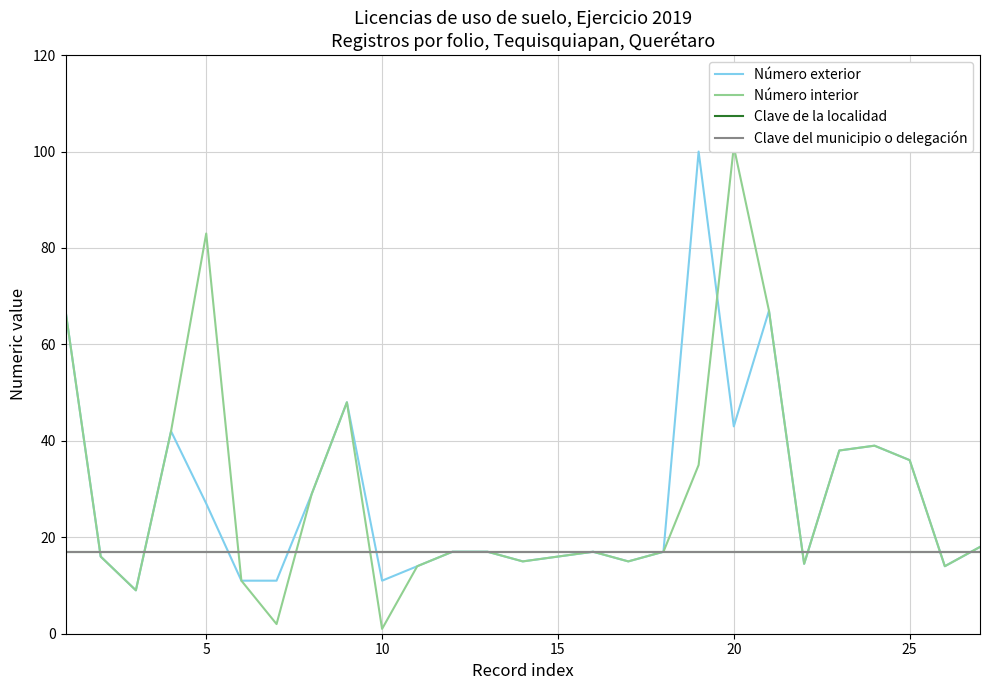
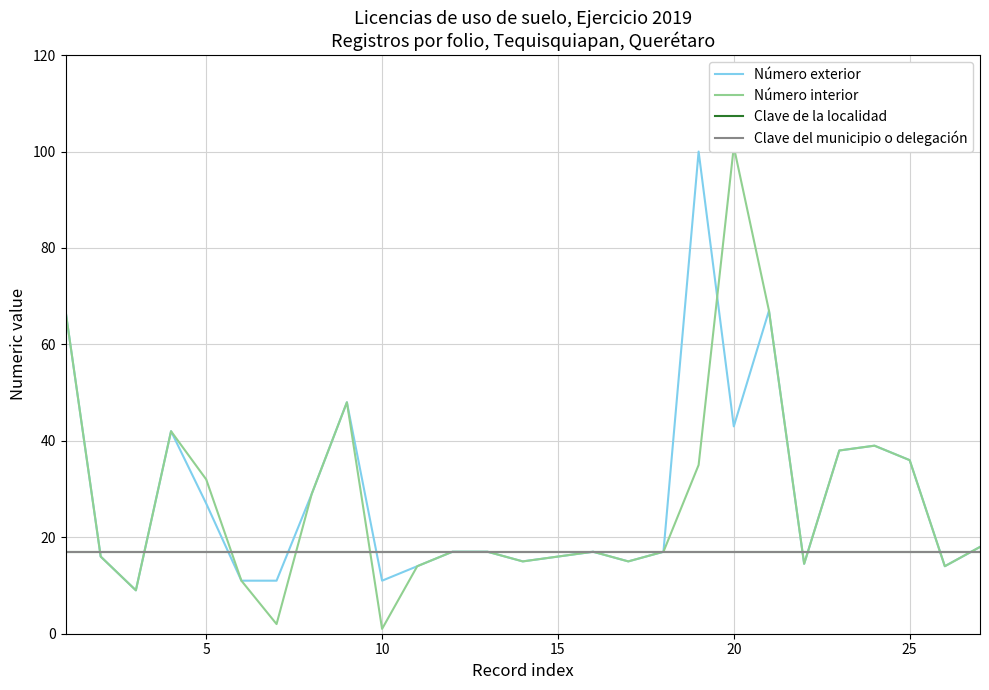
Número interior, 5: 83 -> 32
